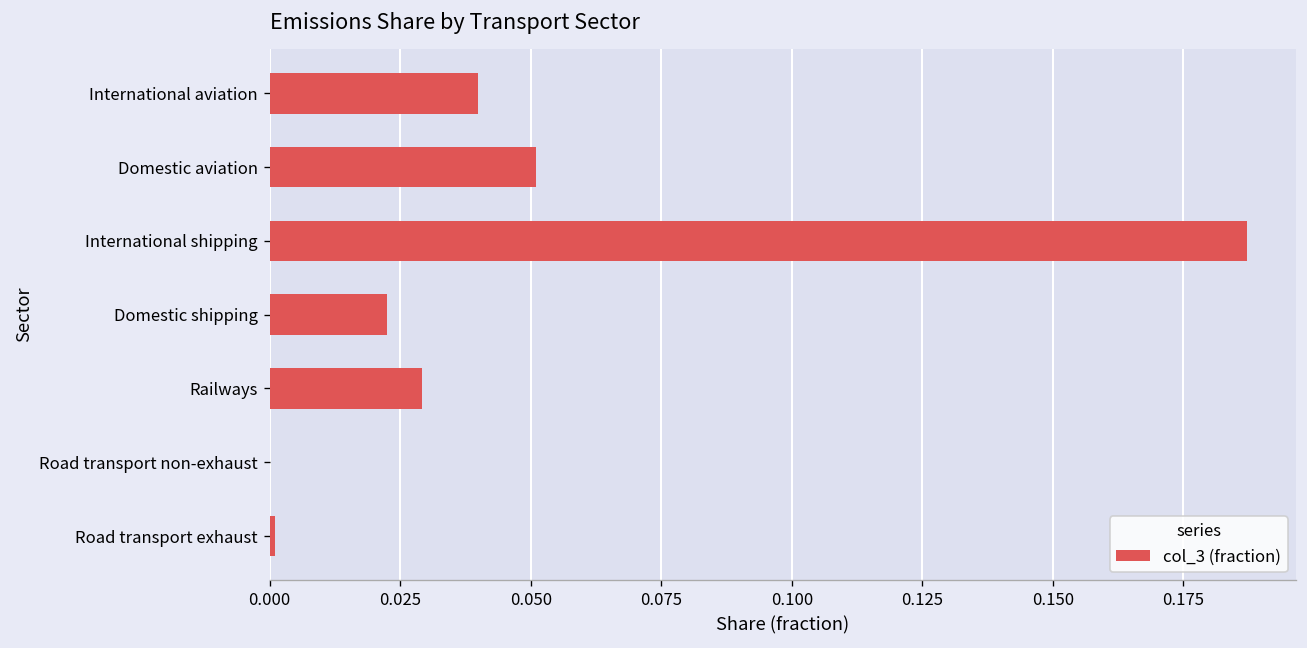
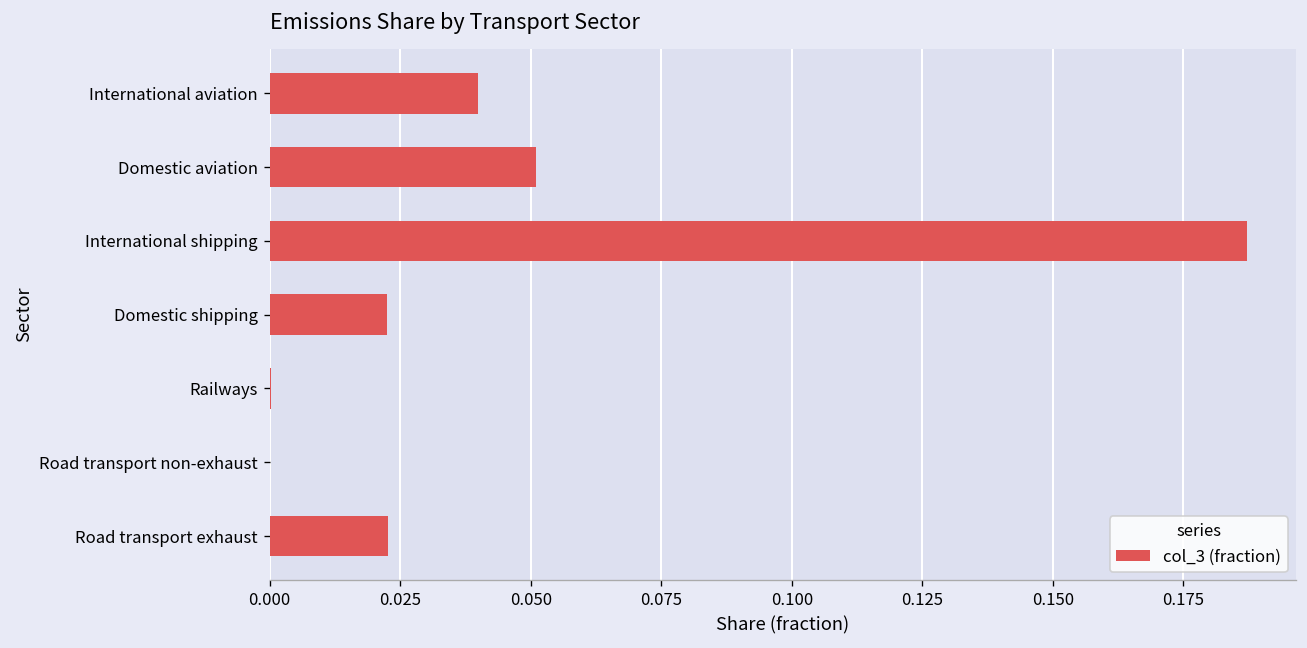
Railways: 0.029 -> 0.000
Road transport exhaust: 0.001 -> 0.023
